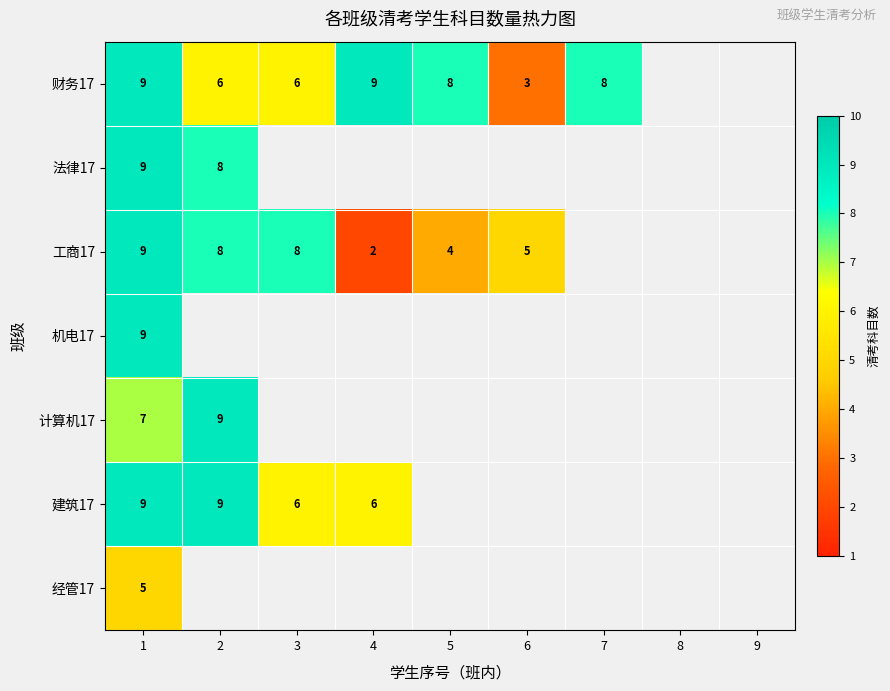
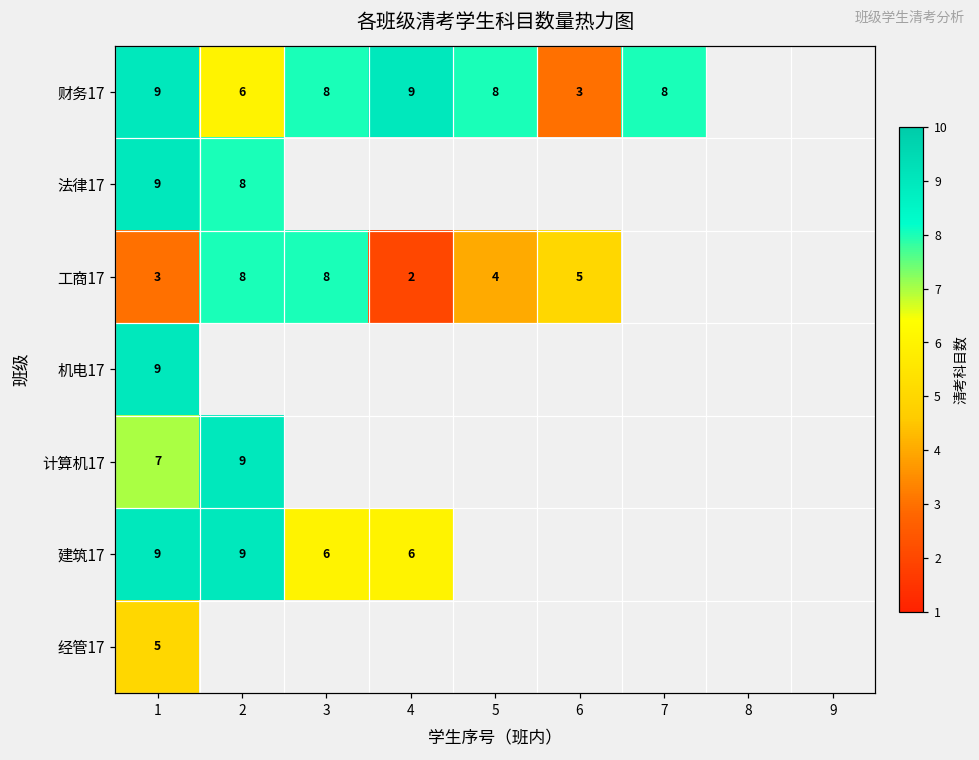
财务17, 3: 6 -> 8
工商17, 1: 9 -> 3
